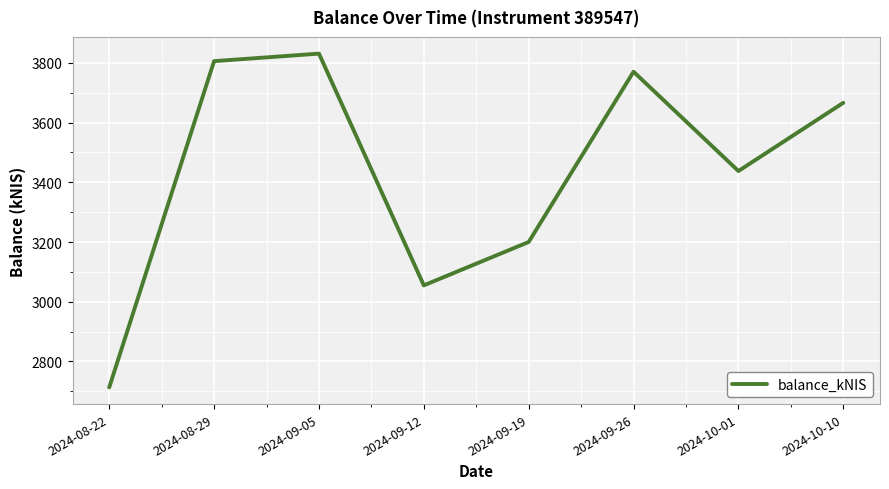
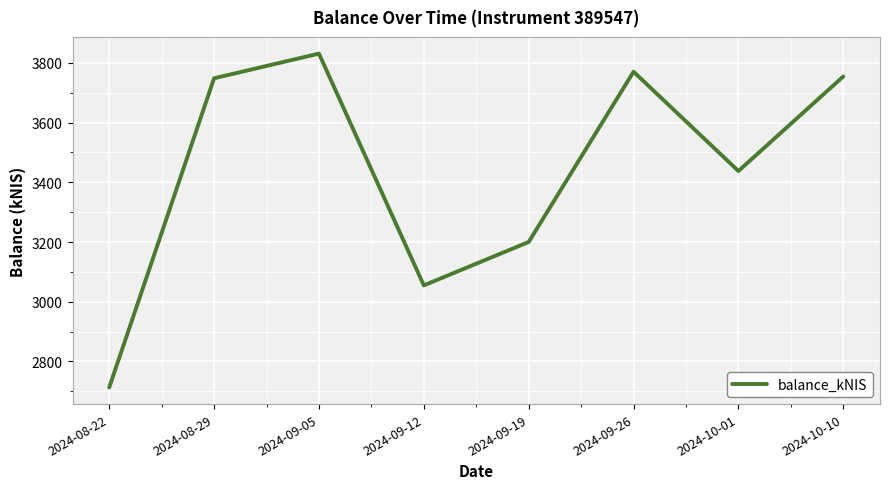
2024-08-29: 3810 -> 3750
2024-10-10: 3670 -> 3750
